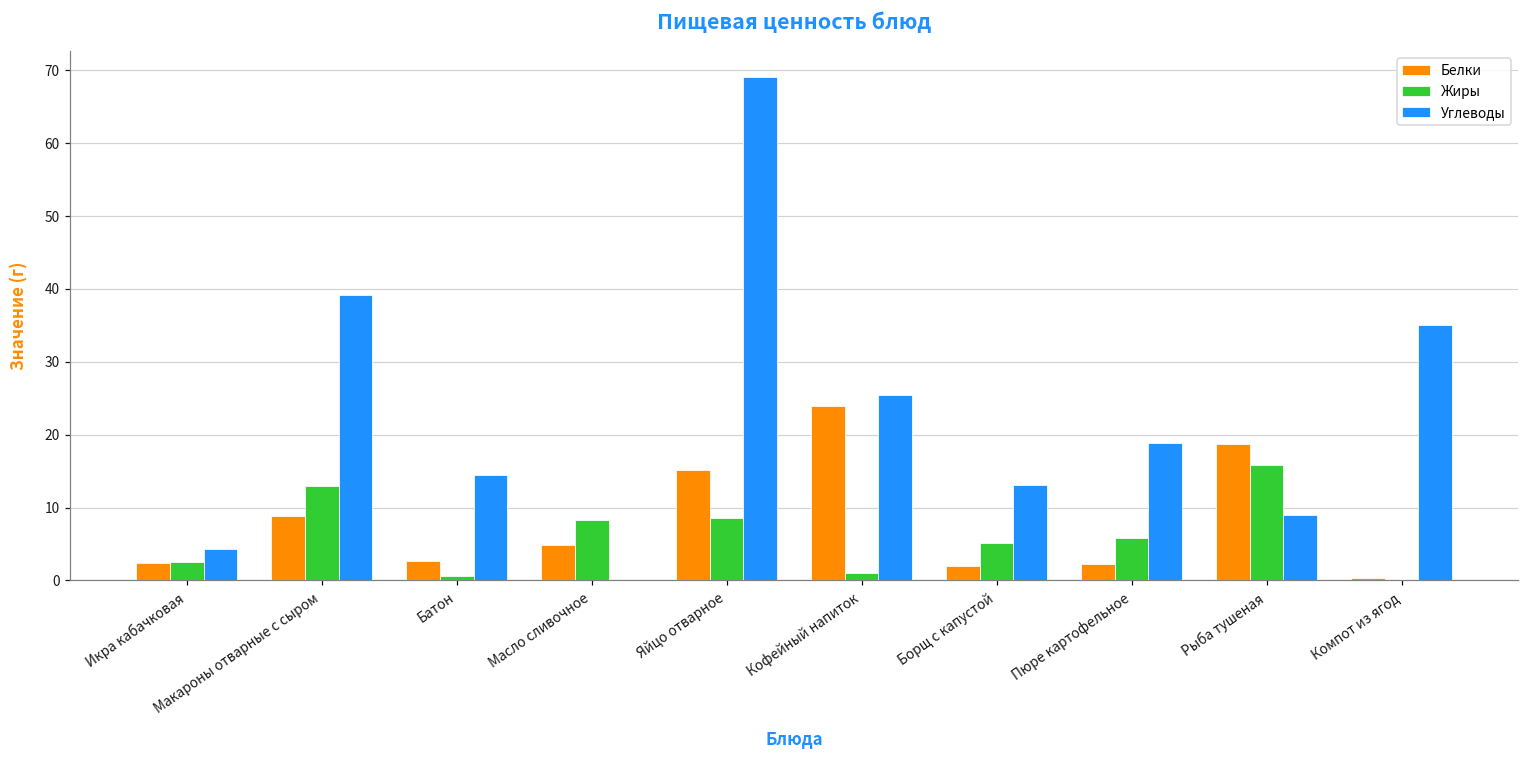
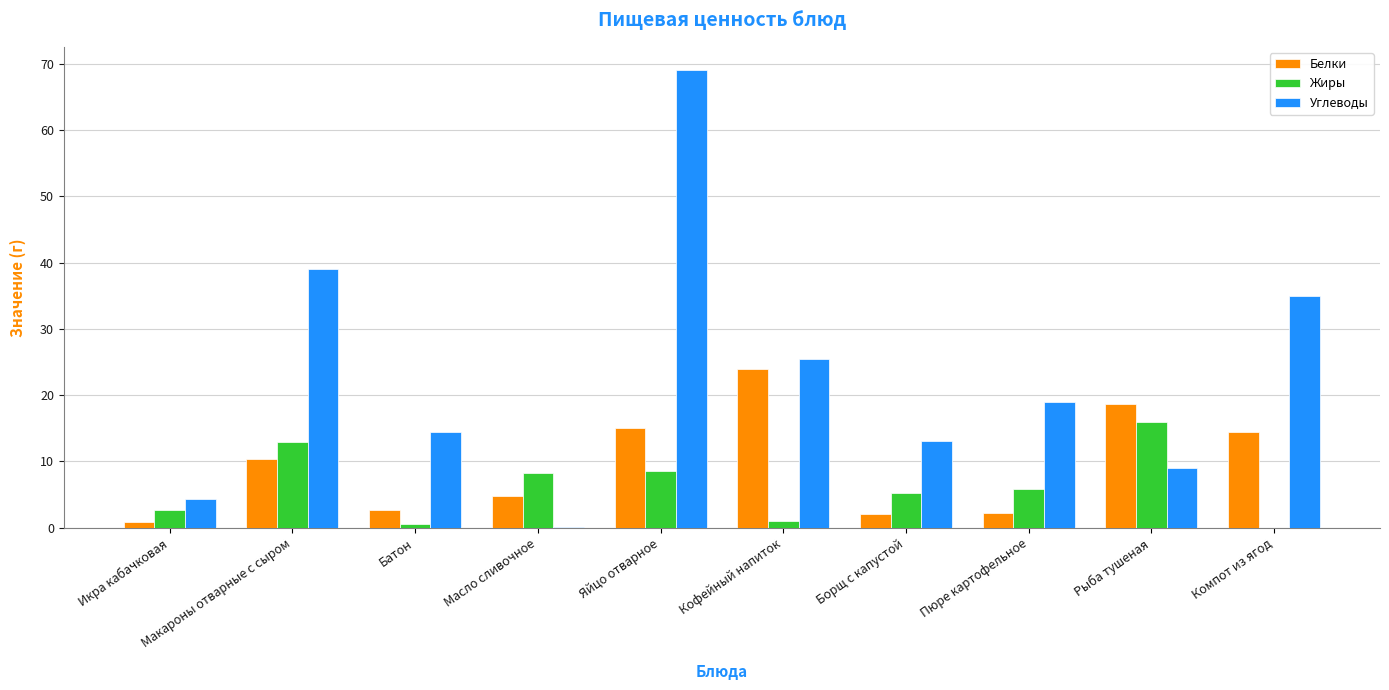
Белки, Икра кабачковая: 2 -> 1
Белки, Макароны отварные с сыром: 9 -> 10
Белки, Компот из ягод: 0 -> 14
